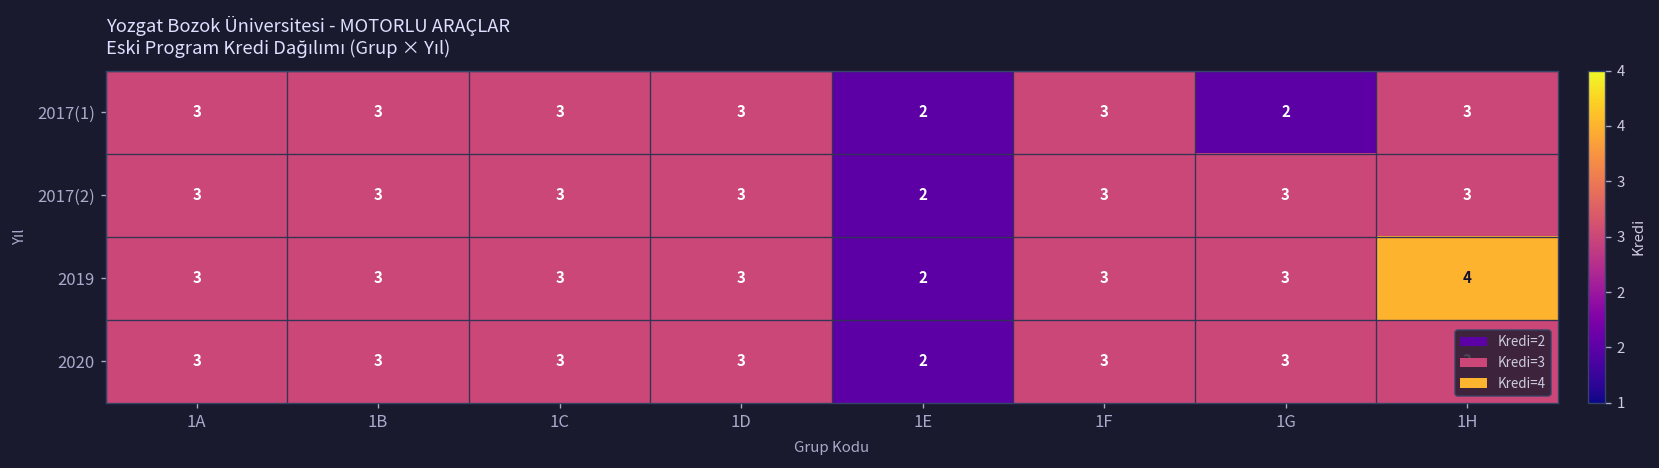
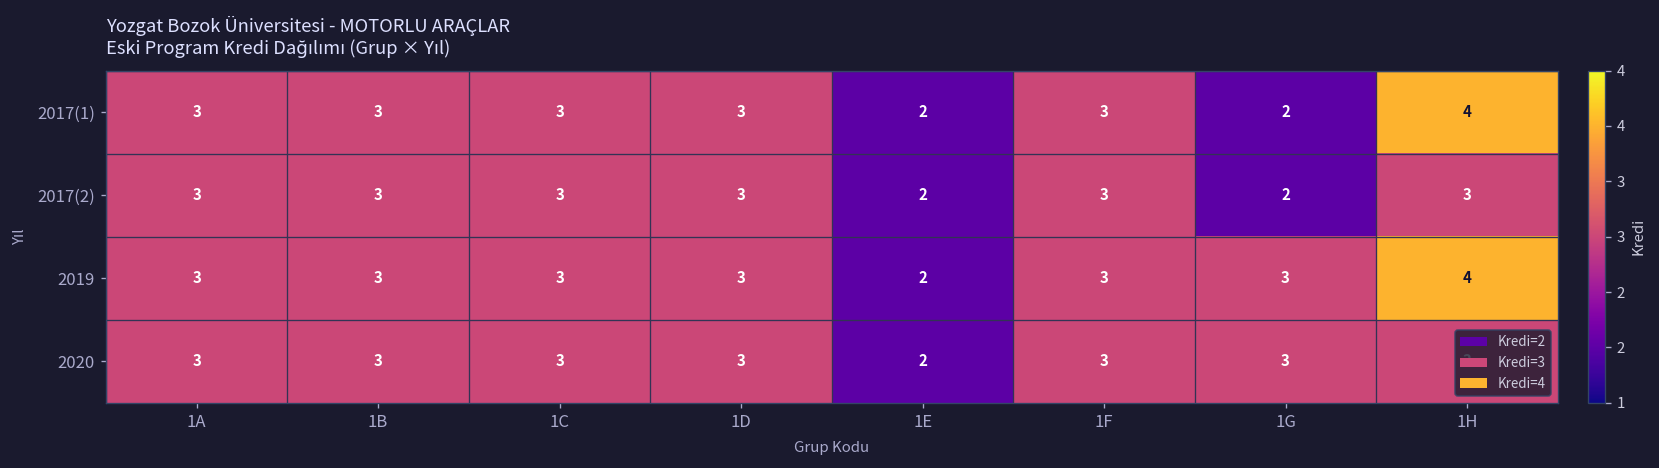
2017(1), 1H: 3 -> 4
2017(2), 1G: 3 -> 2
